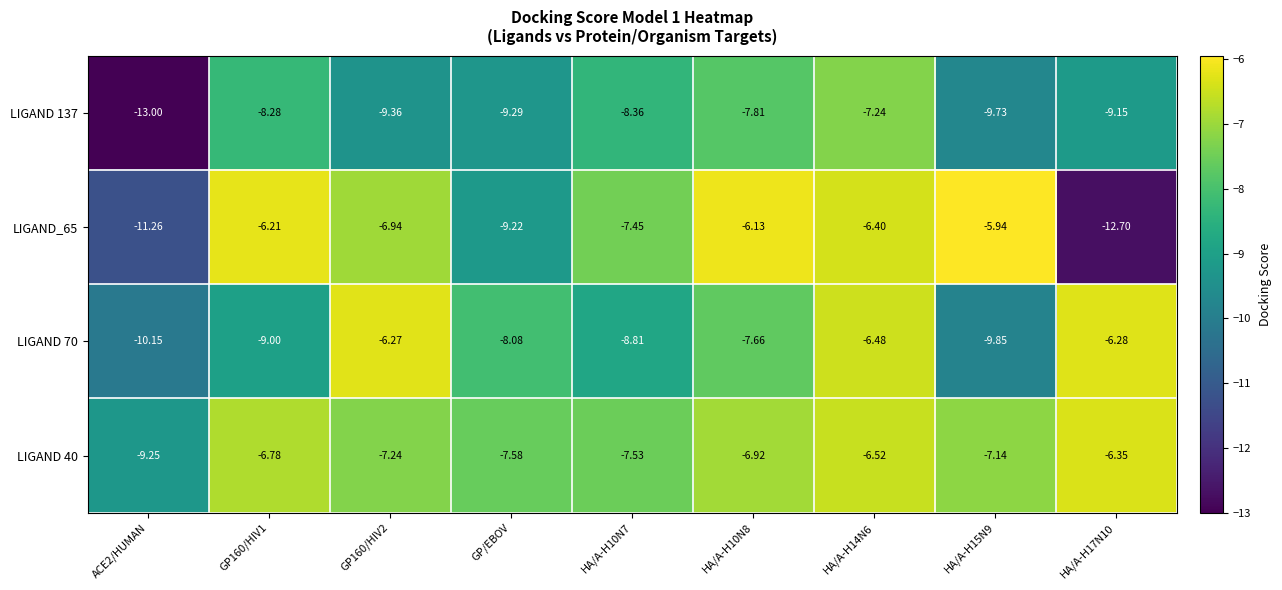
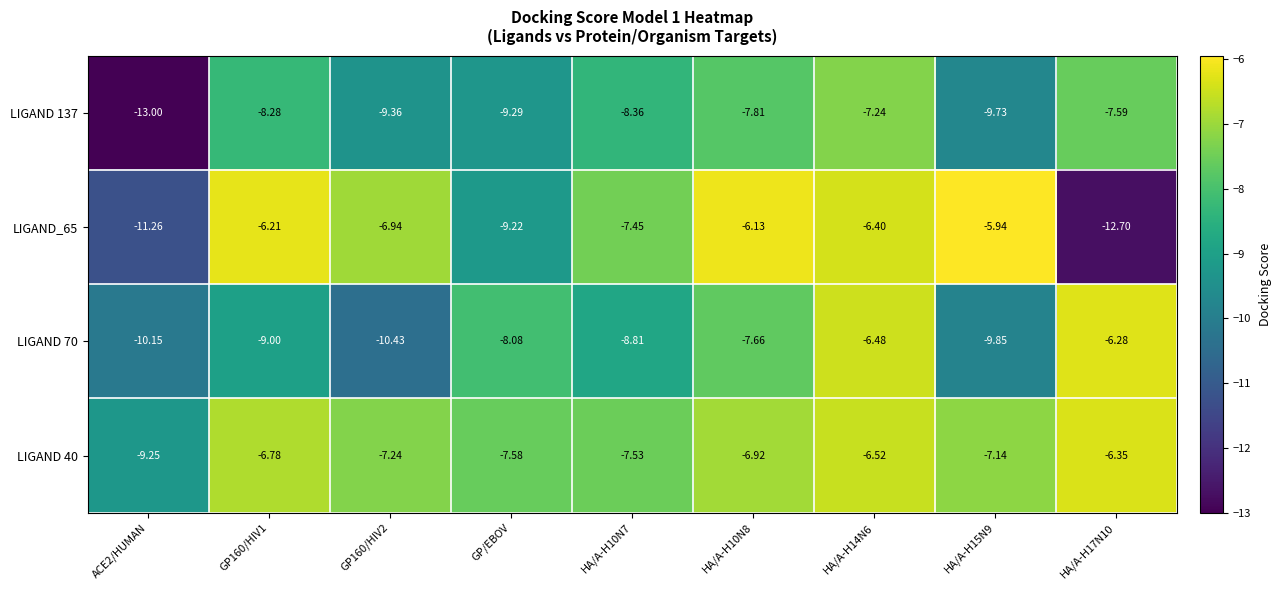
LIGAND 137, HA/A-H17N10: -9.15 -> -7.59
LIGAND 70, GP160/HIV2: -6.27 -> -10.43
